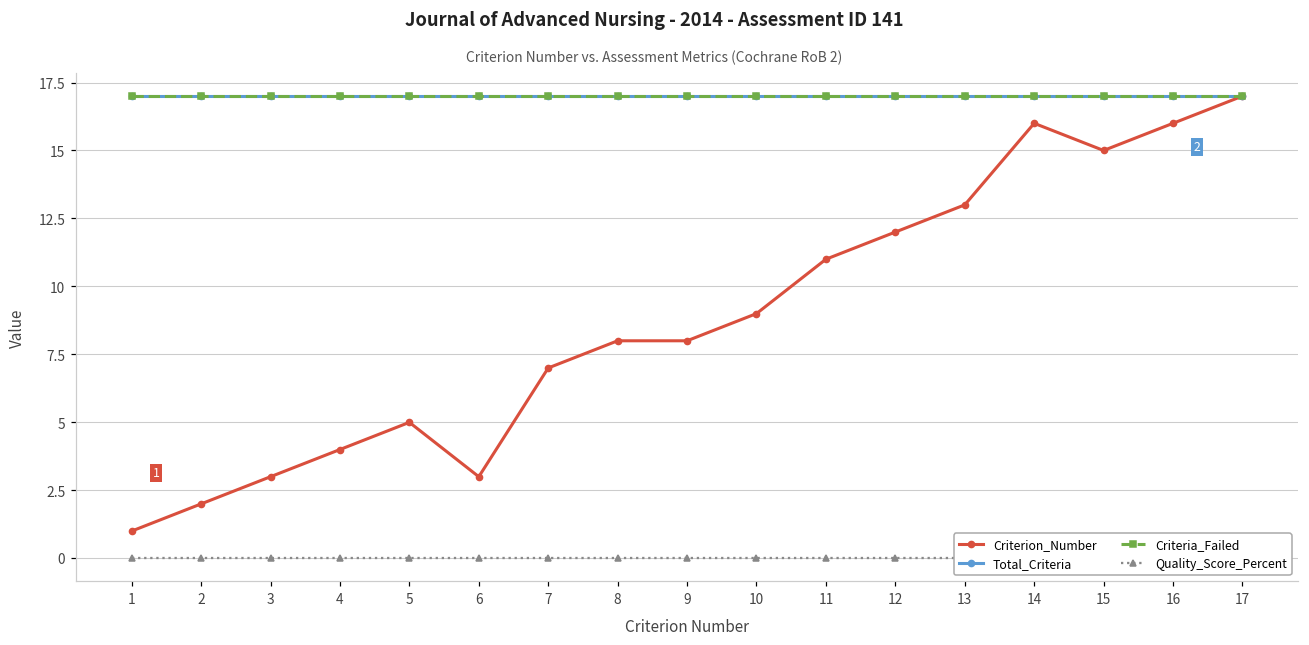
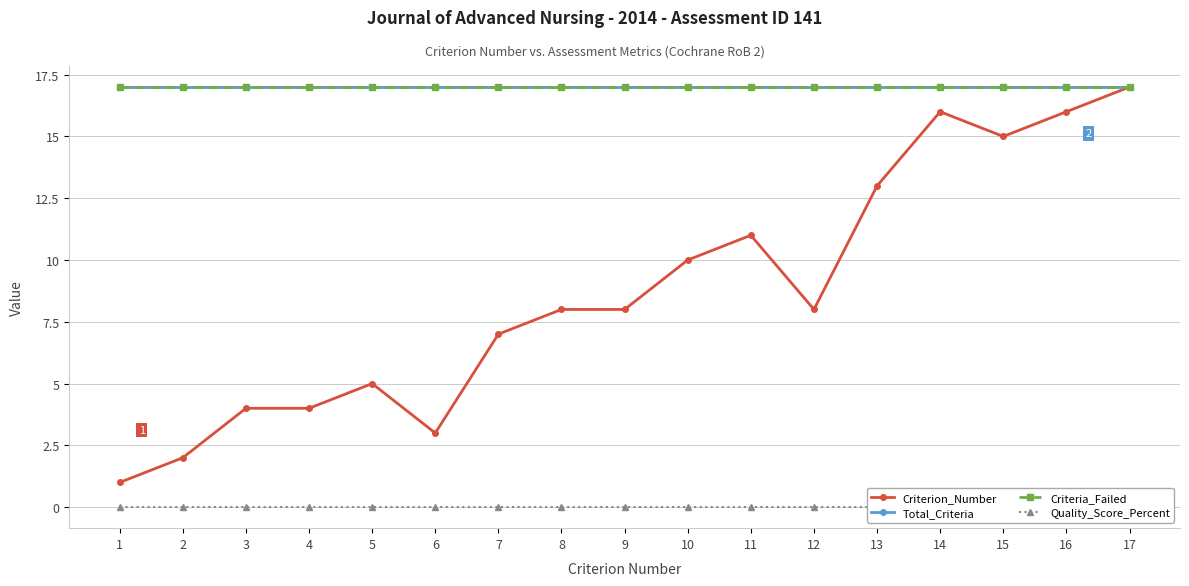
Criterion_Number, 3: 3 -> 4
Criterion_Number, 10: 9 -> 10
Criterion_Number, 12: 12 -> 8
